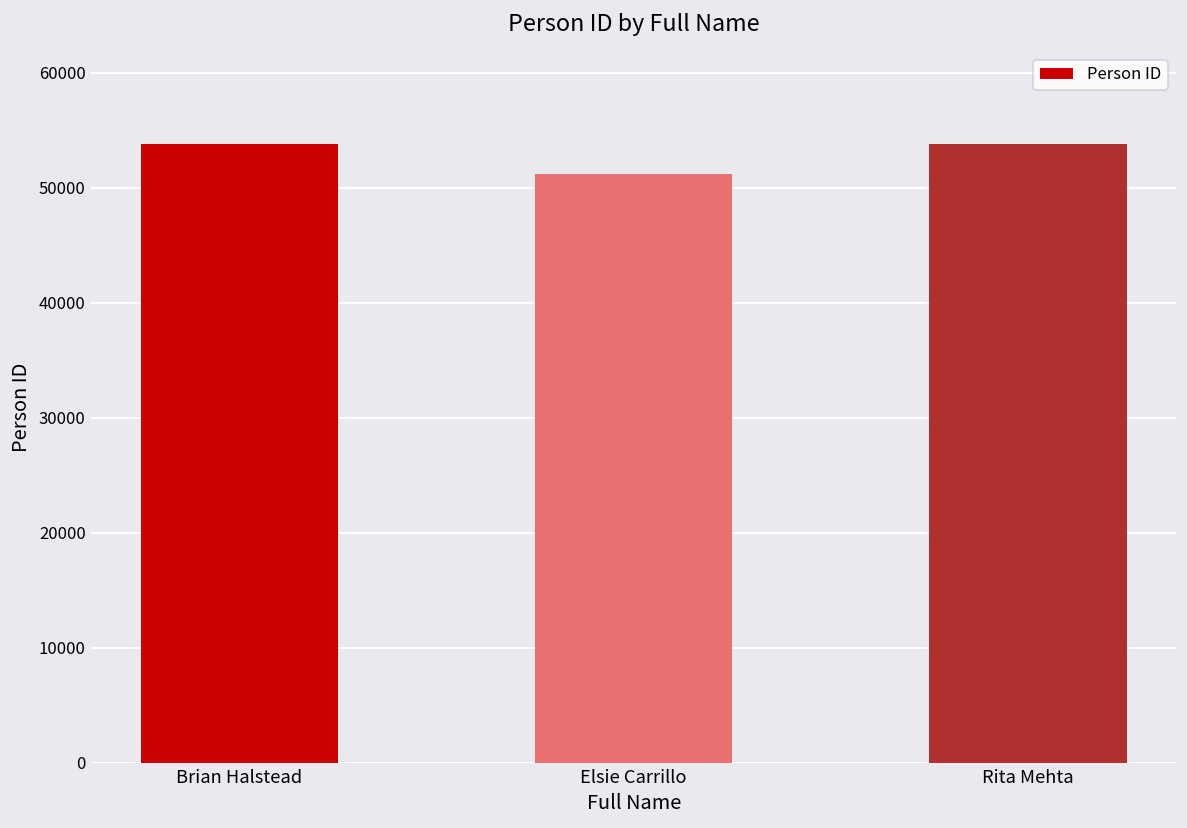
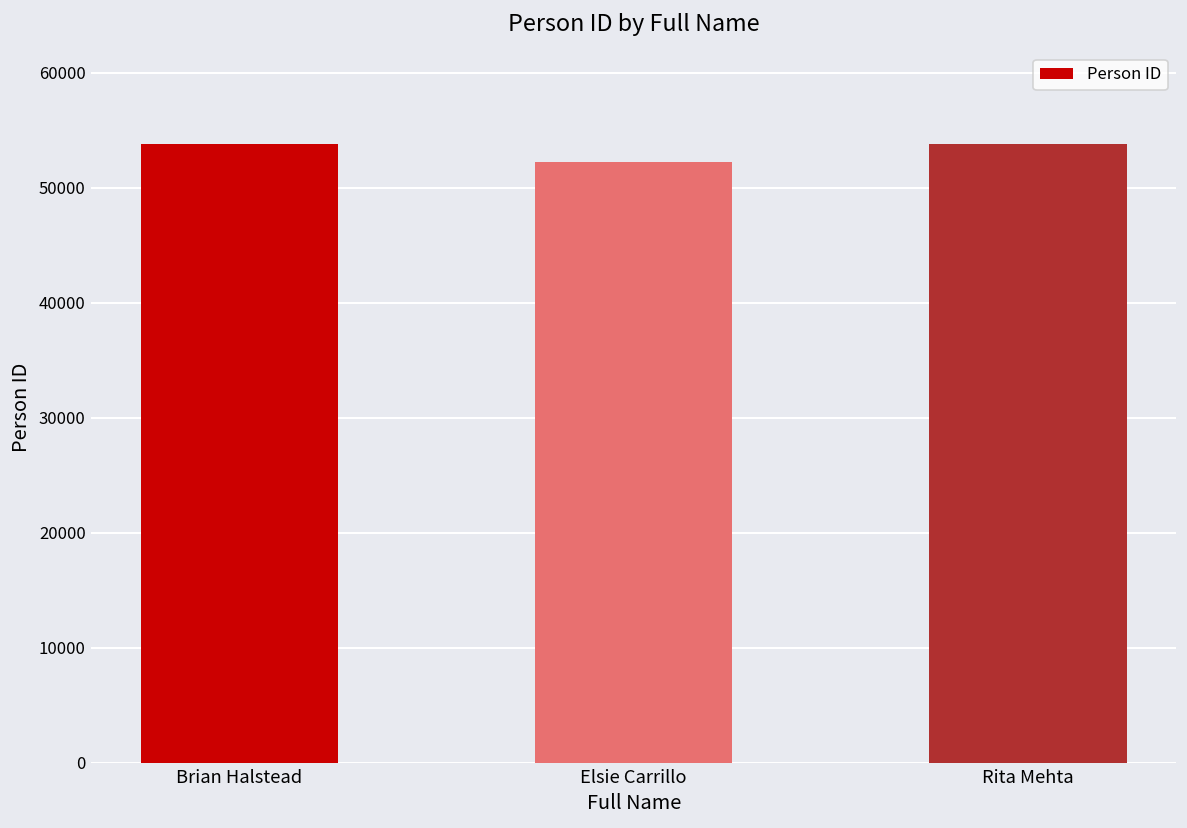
Elsie Carrillo: 51000 -> 52000
